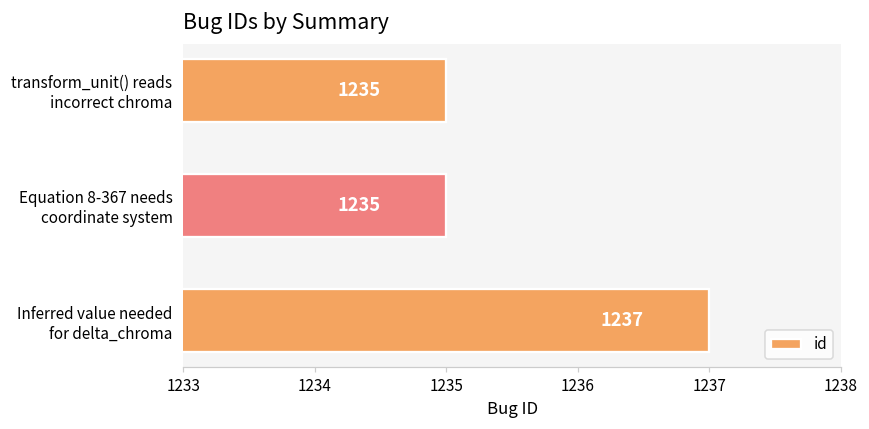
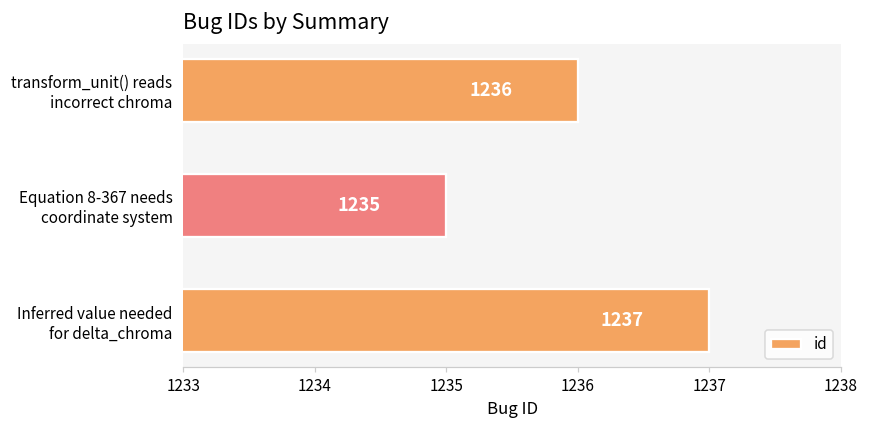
transform_unit() reads incorrect chroma: 1235 -> 1236
